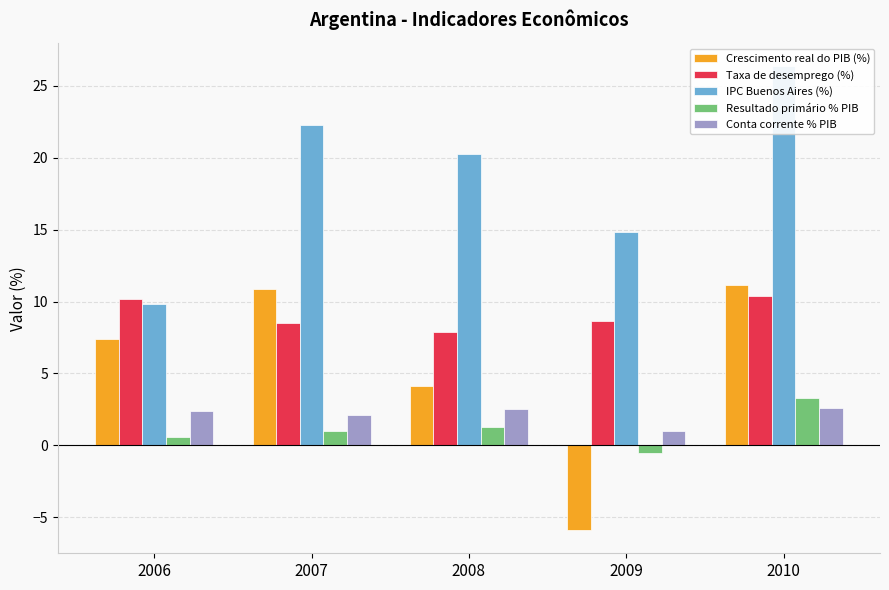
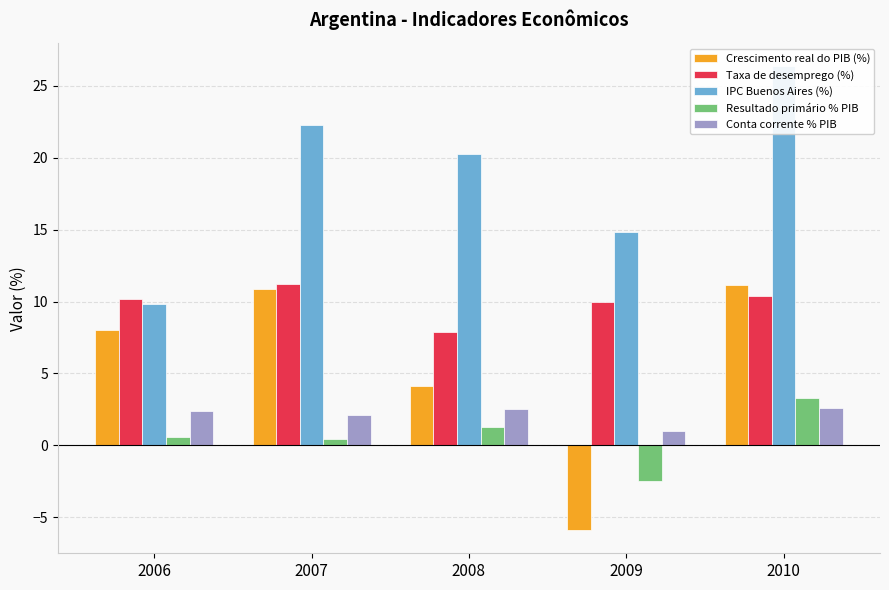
Crescimento real do PIB (%), 2006: 7.4 -> 8.0
Taxa de desemprego (%), 2007: 8.5 -> 11.2
Resultado primário % PIB, 2007: 1.0 -> 0.5
Taxa de desemprego (%), 2009: 8.7 -> 10.0
Resultado primário % PIB, 2009: -0.6 -> -2.5
